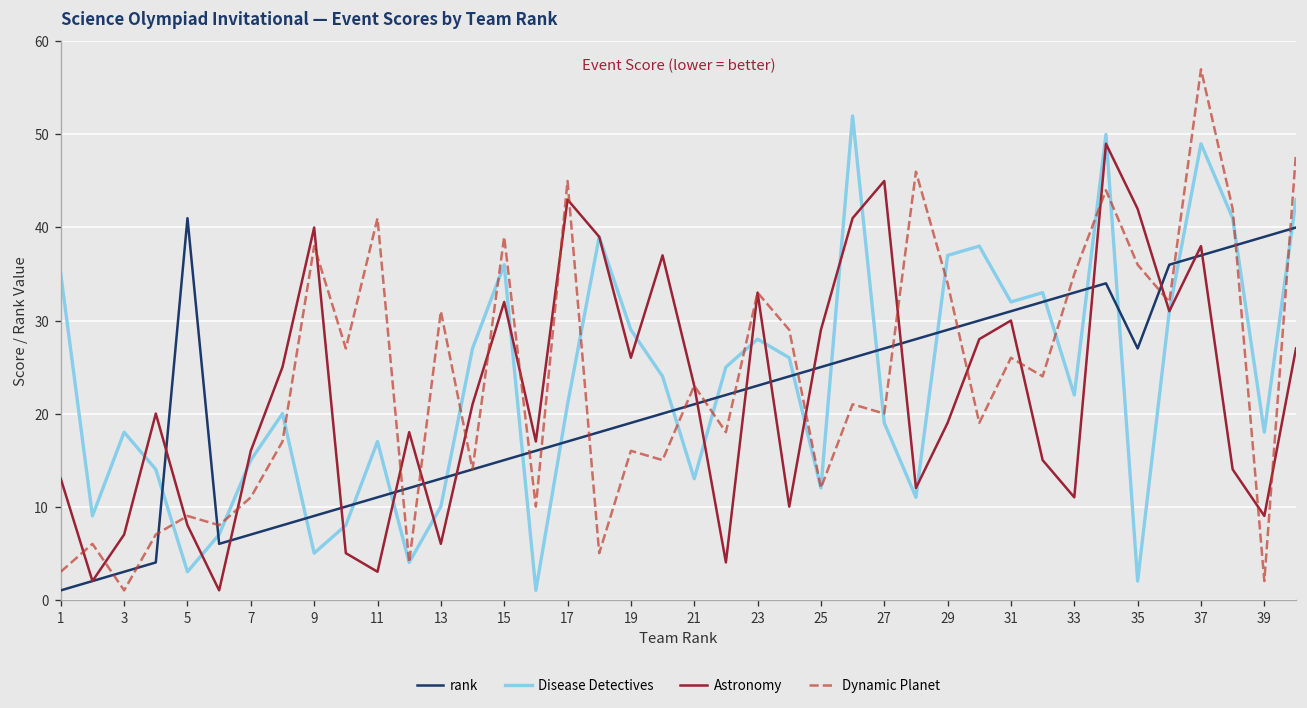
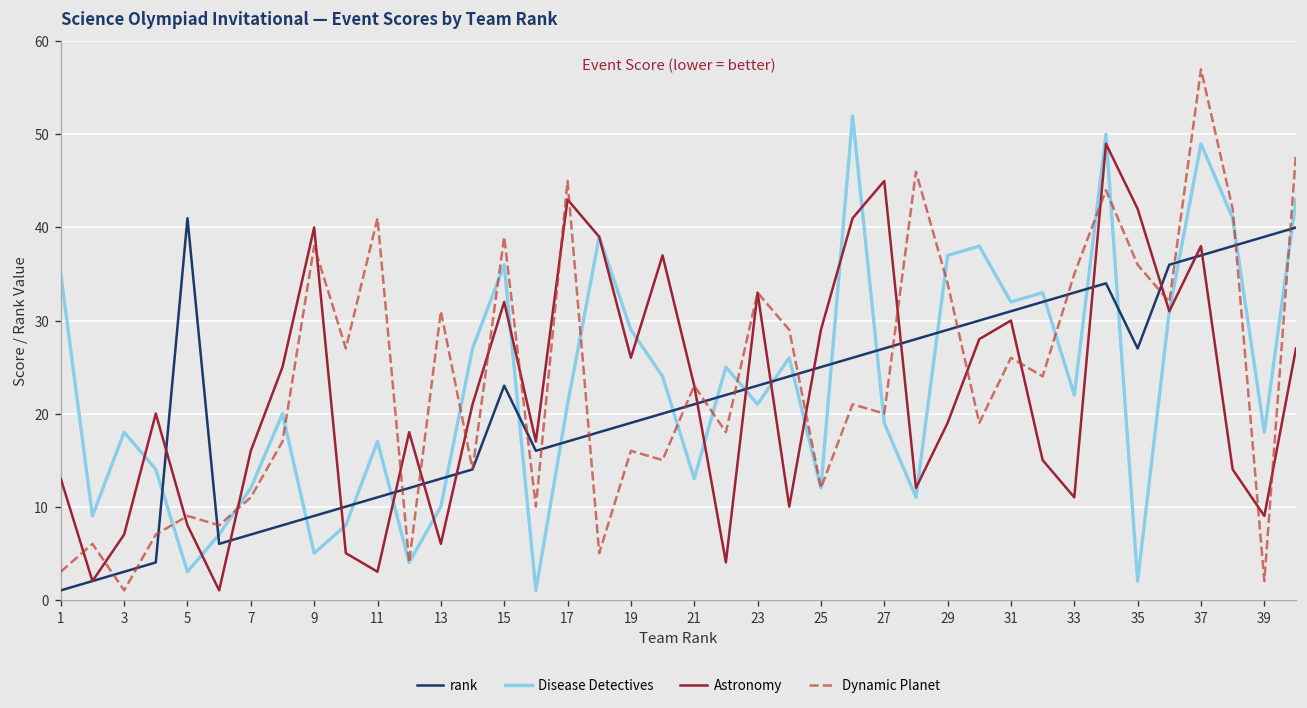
Disease Detectives, 7: 15 -> 12
rank, 15: 15 -> 23
Disease Detectives, 23: 28 -> 21
